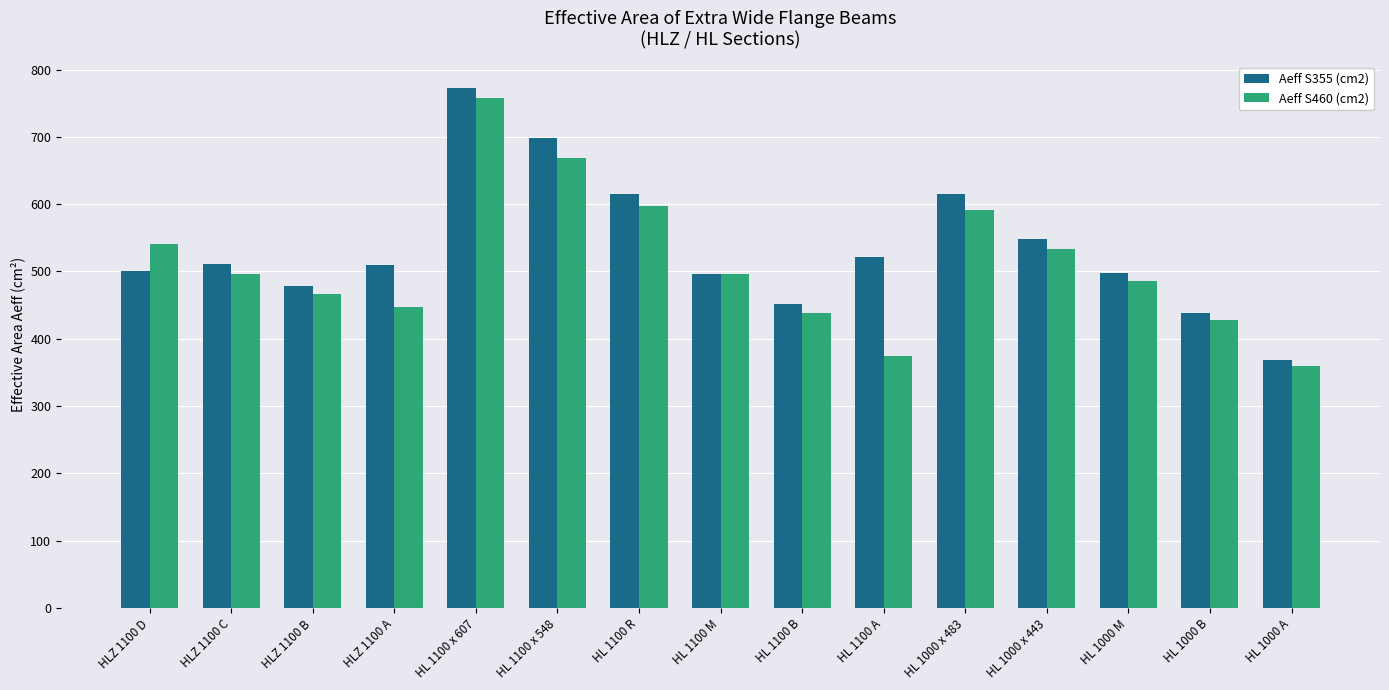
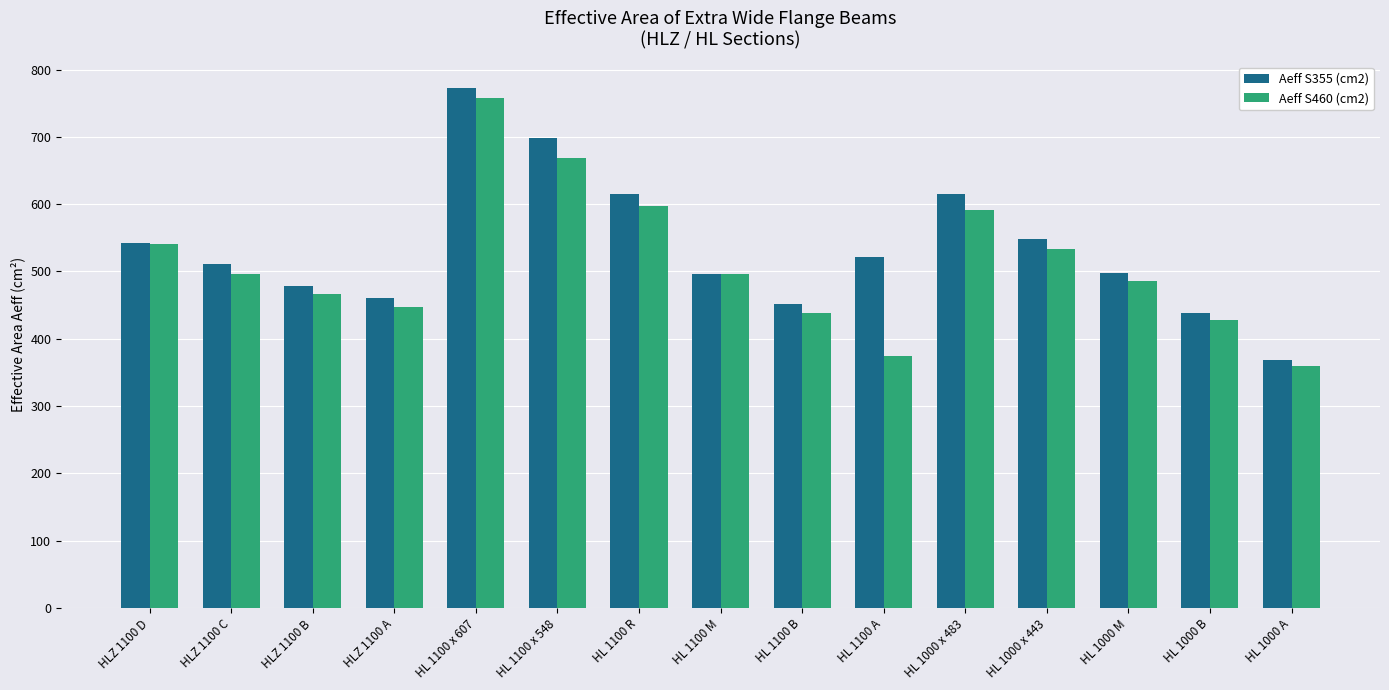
Aeff S355 (cm2), HLZ 1100 D: 500 -> 540
Aeff S355 (cm2), HLZ 1100 A: 510 -> 460
